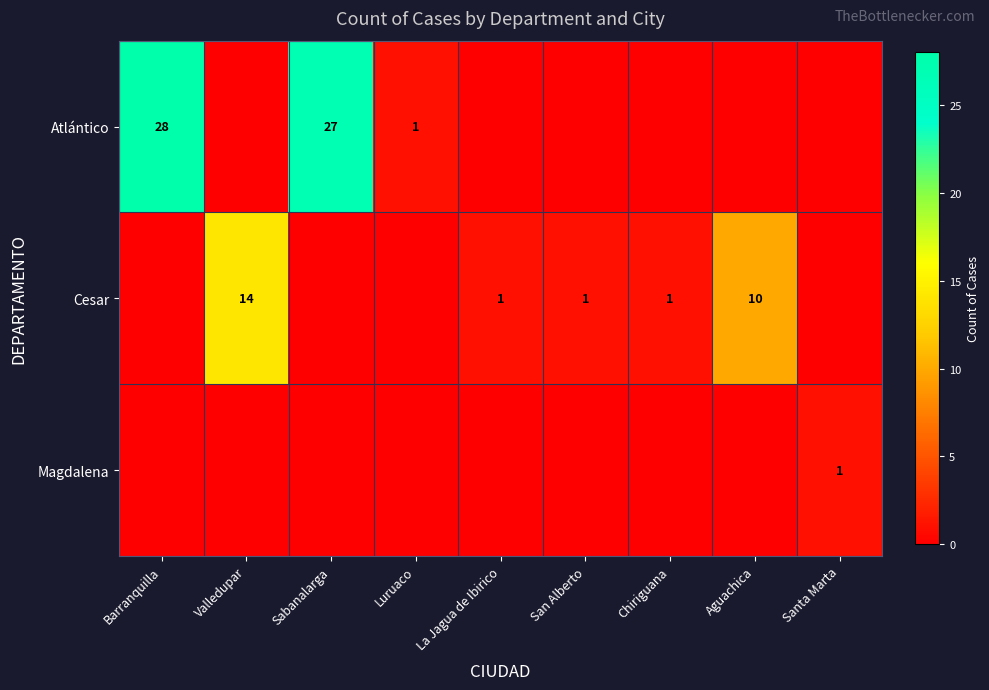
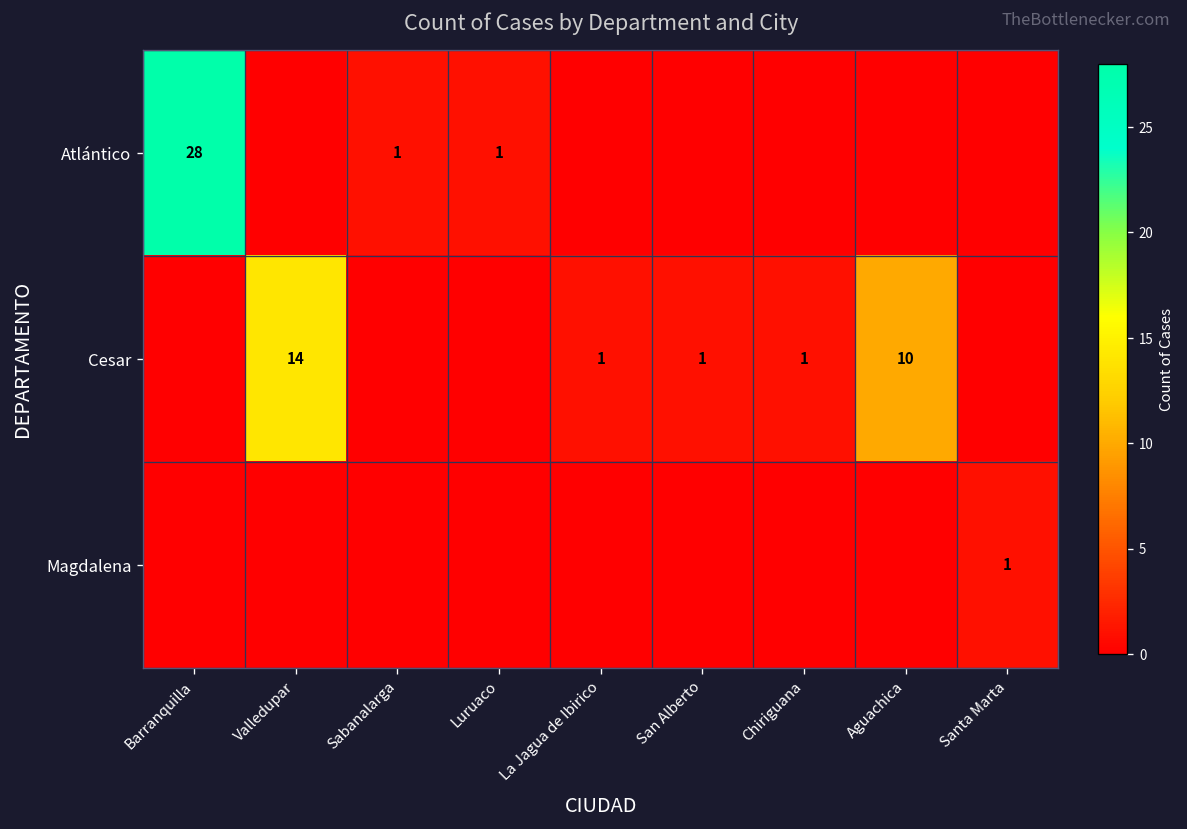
Atlántico, Sabanalarga: 27 -> 1
